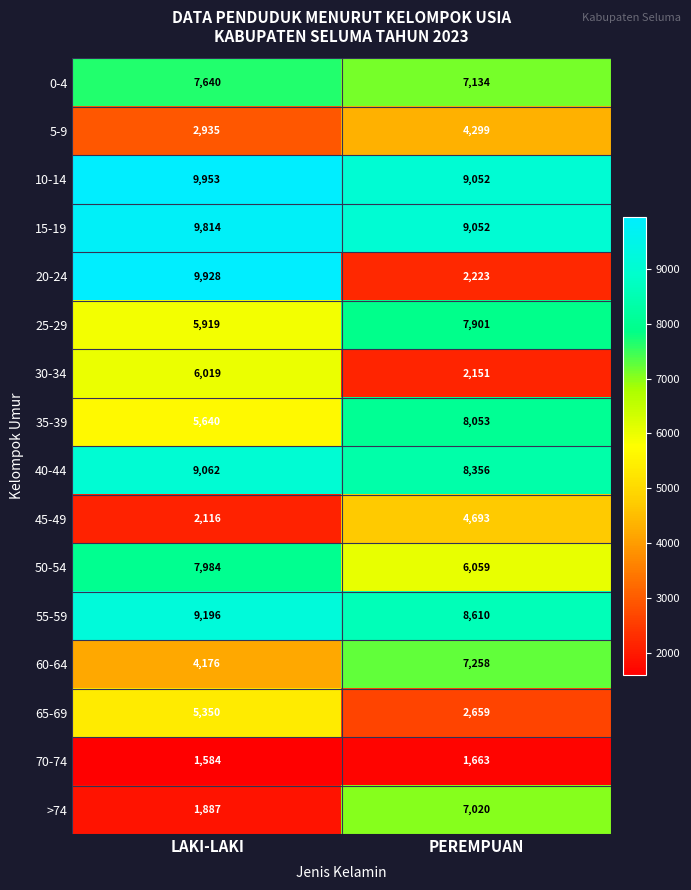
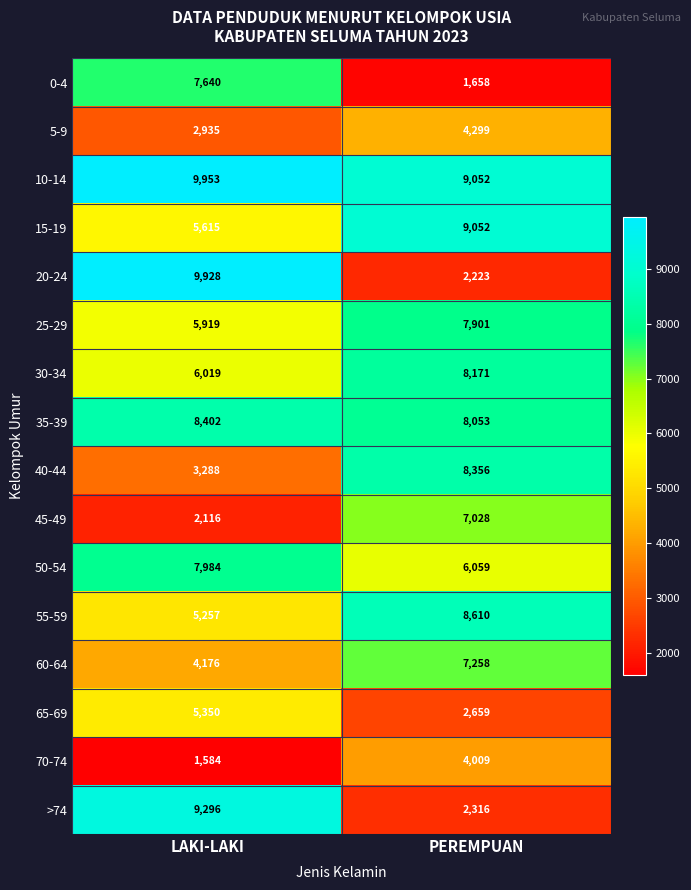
0-4, PEREMPUAN: 7,134 -> 1,658
15-19, LAKI-LAKI: 9,814 -> 5,615
30-34, PEREMPUAN: 2,151 -> 8,171
35-39, LAKI-LAKI: 5,640 -> 8,402
40-44, LAKI-LAKI: 9,062 -> 3,288
45-49, PEREMPUAN: 4,693 -> 7,028
55-59, LAKI-LAKI: 9,196 -> 5,257
70-74, PEREMPUAN: 1,663 -> 4,009
>74, LAKI-LAKI: 1,887 -> 9,296
>74, PEREMPUAN: 7,020 -> 2,316
